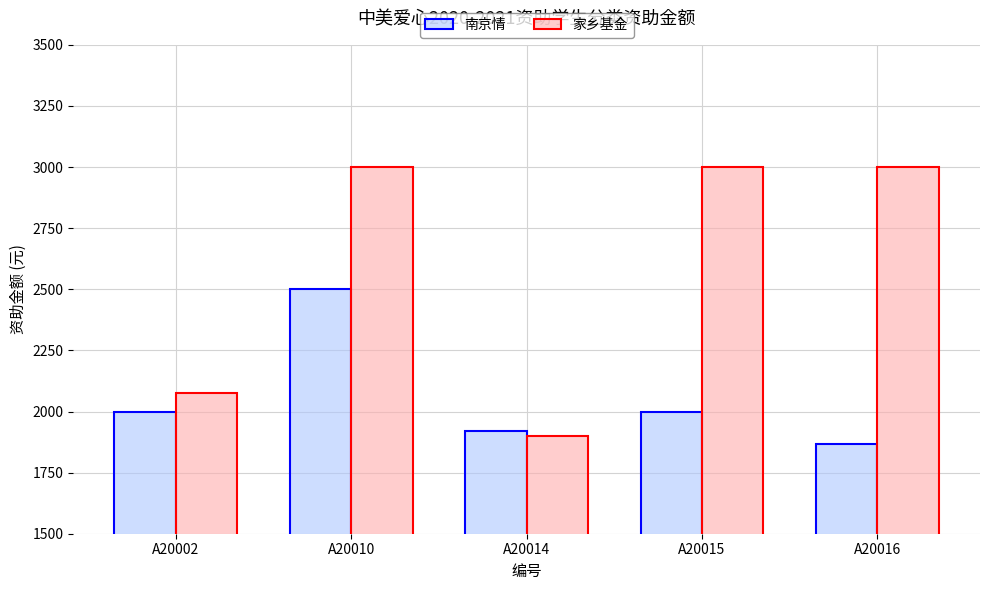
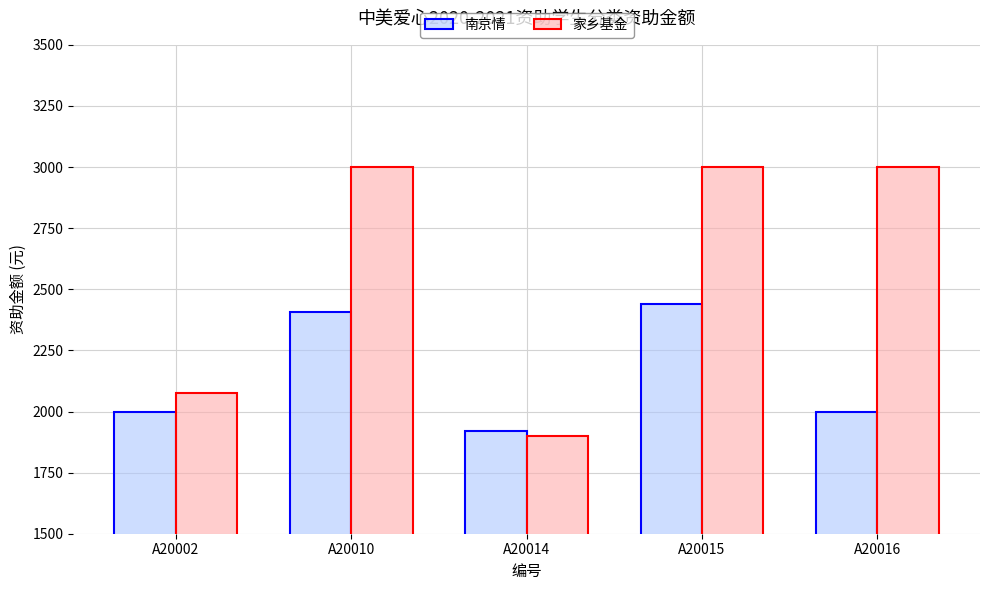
南京情, A20010: 2500 -> 2410
南京情, A20015: 2000 -> 2440
南京情, A20016: 1870 -> 2000
